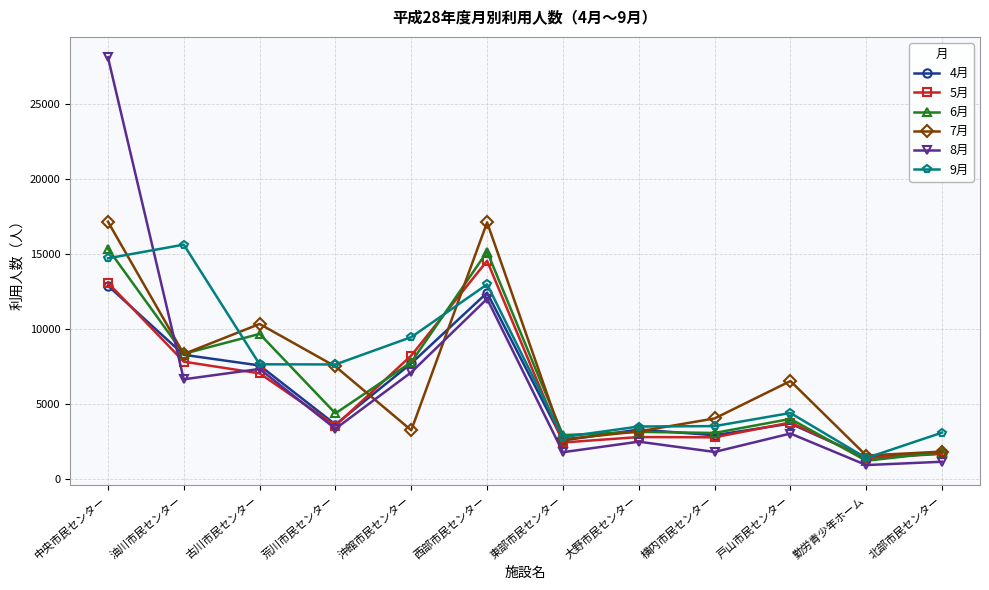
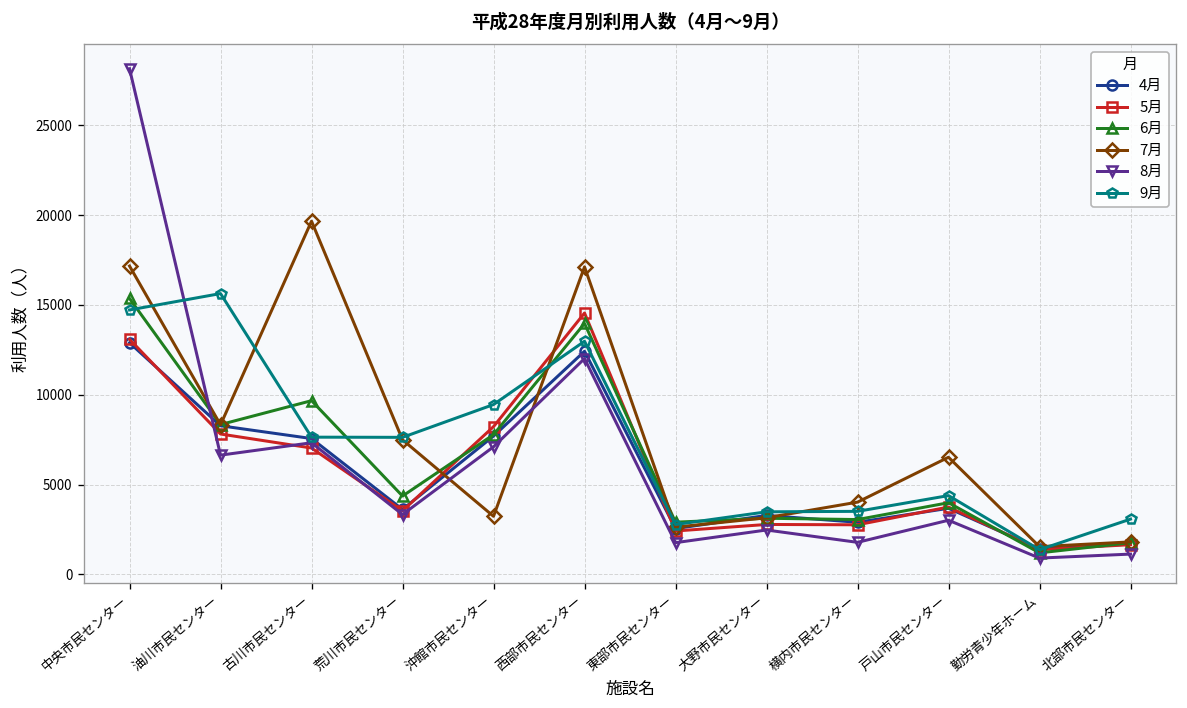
7月, 古川市民センター: 10300 -> 19700
6月, 西部市民センター: 15200 -> 14000
